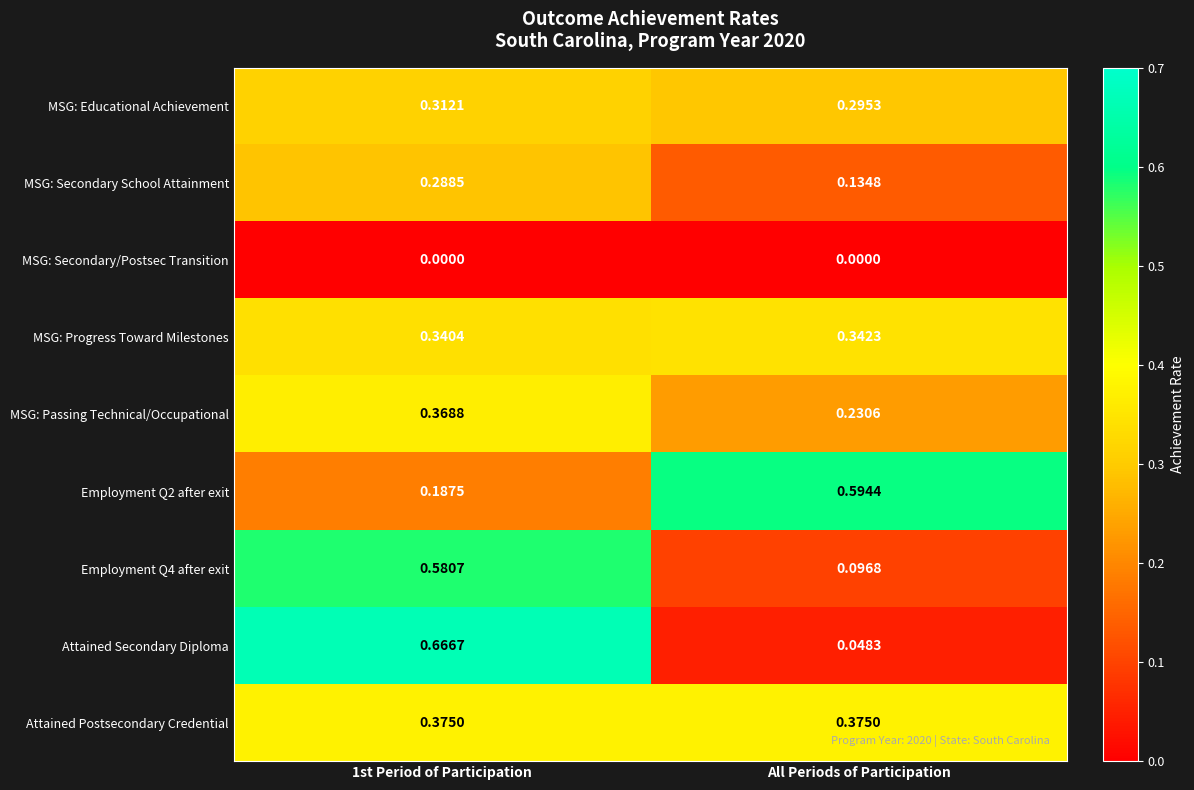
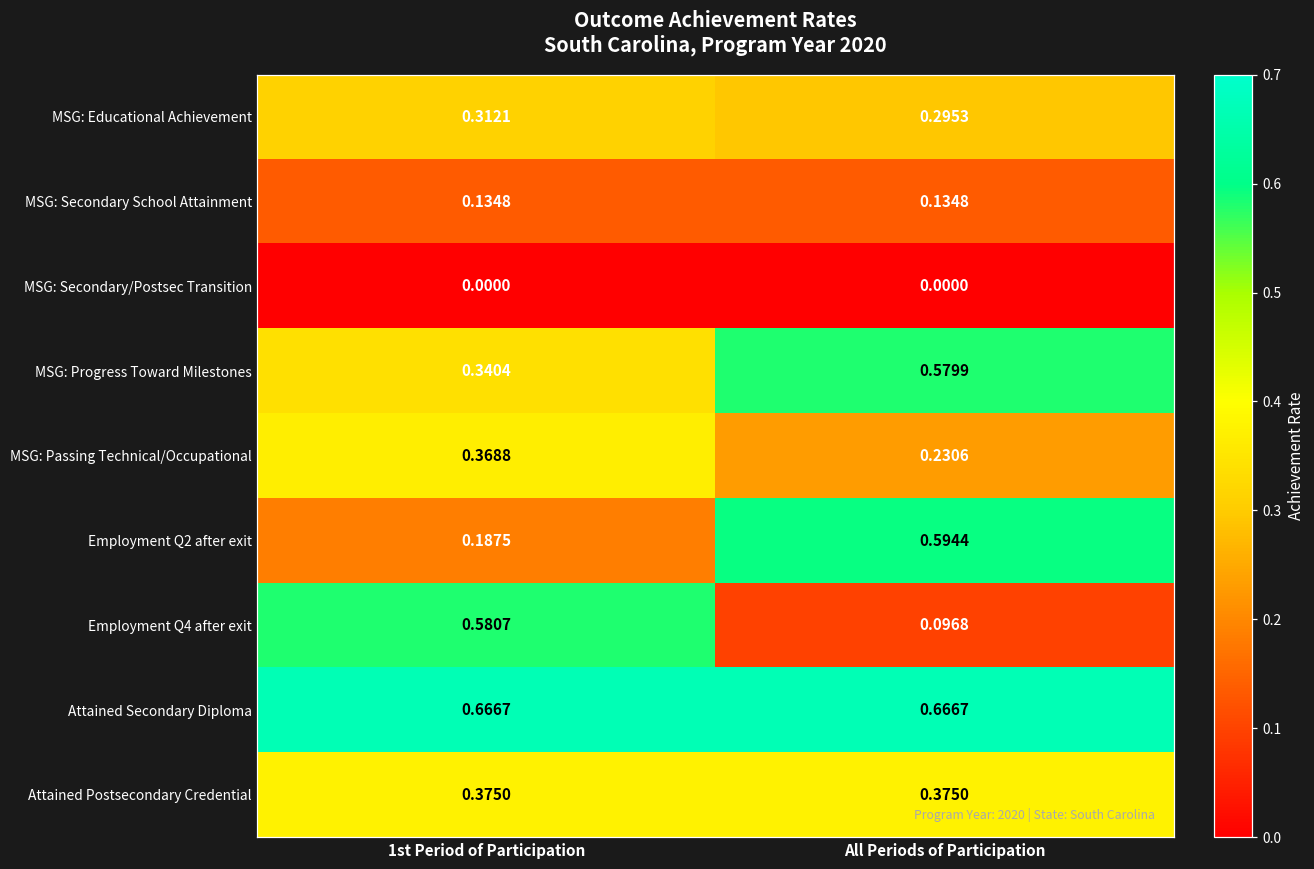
MSG: Secondary School Attainment, 1st Period of Participation: 0.2885 -> 0.1348
MSG: Progress Toward Milestones, All Periods of Participation: 0.3423 -> 0.5799
Attained Secondary Diploma, All Periods of Participation: 0.0483 -> 0.6667
